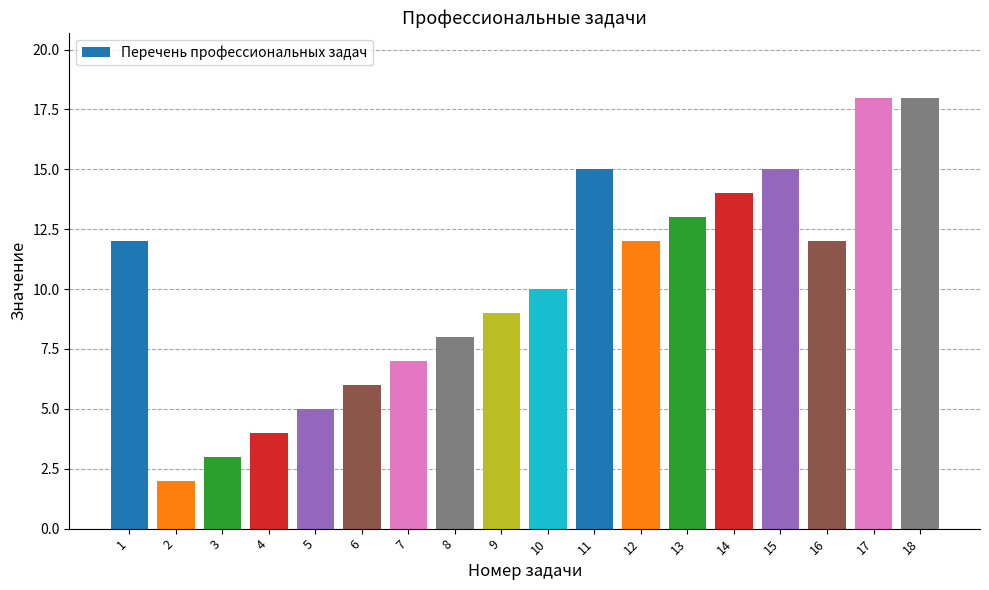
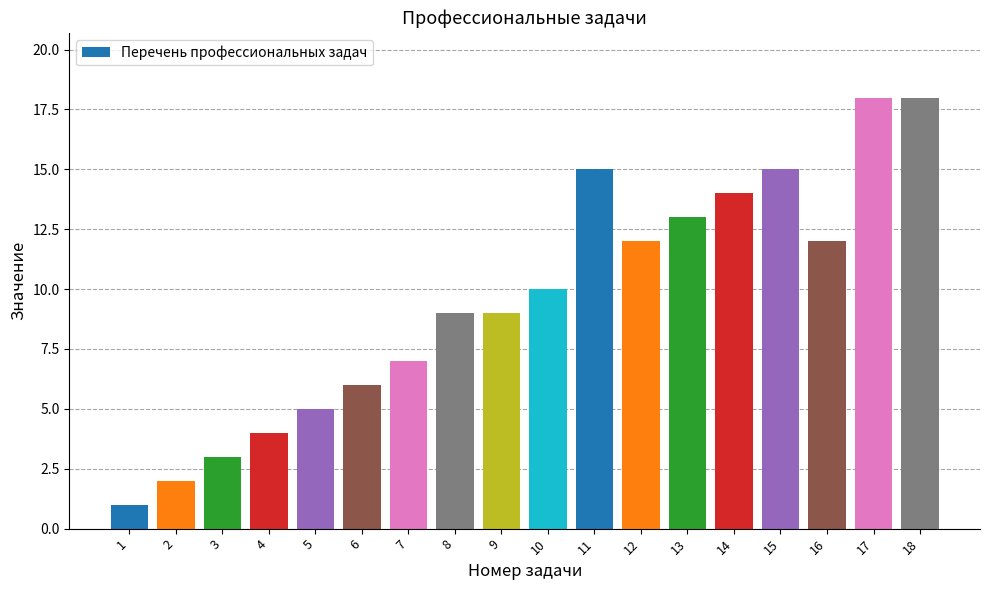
1: 12 -> 1
8: 8 -> 9
